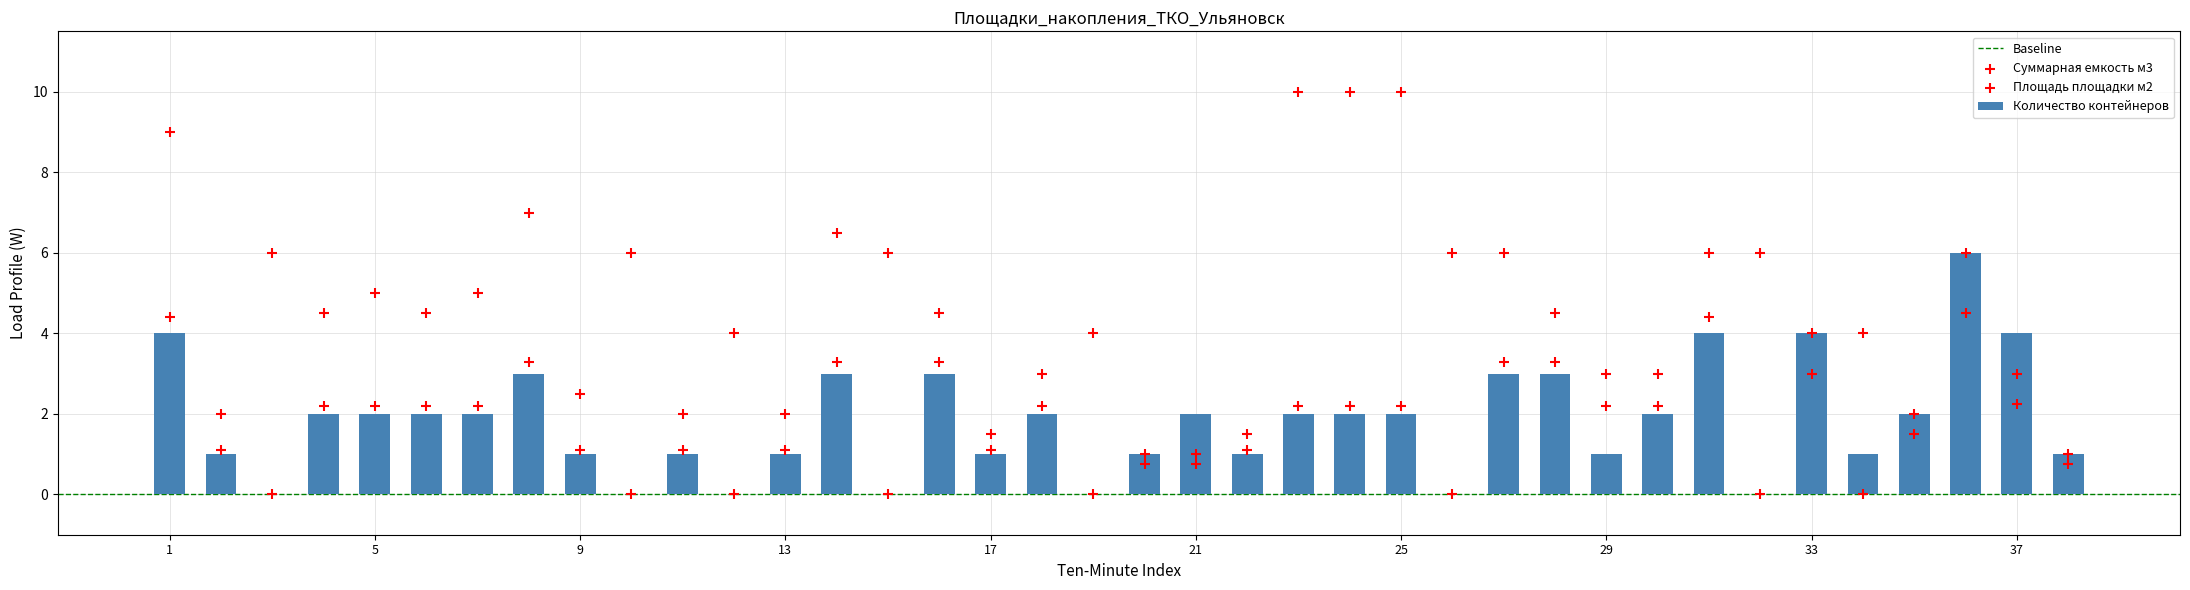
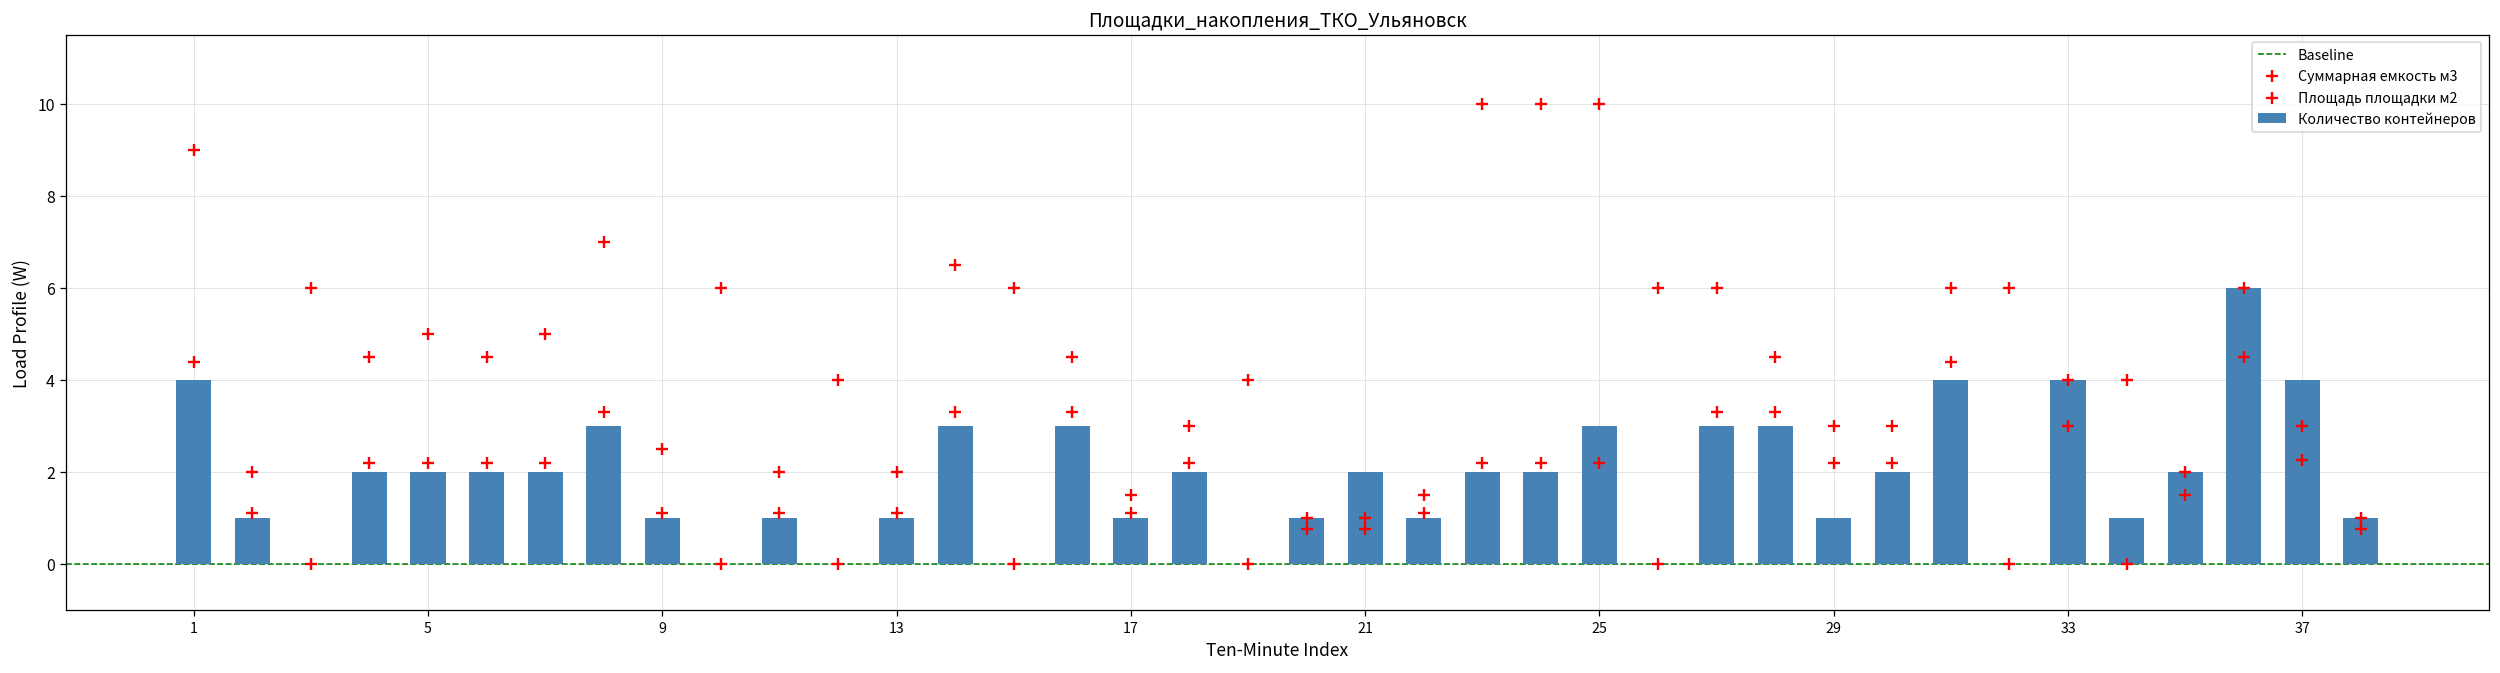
Количество контейнеров, 25: 2 -> 3
